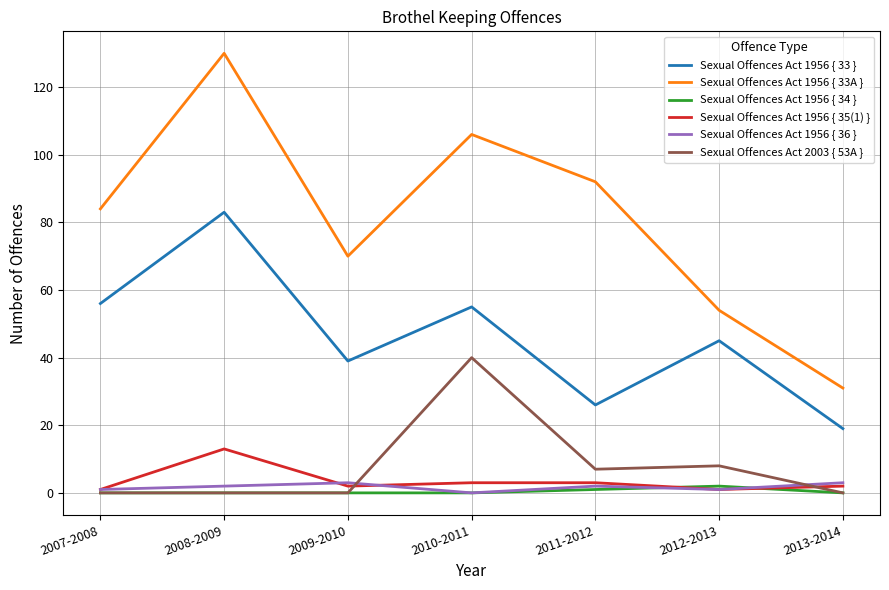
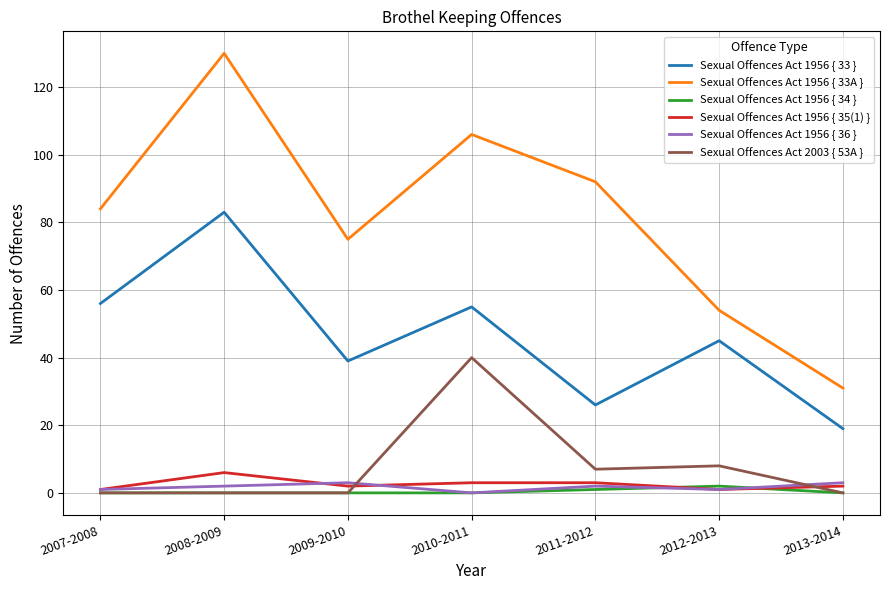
Sexual Offences Act 1956 { 35(1) }, 2008-2009: 13 -> 6
Sexual Offences Act 1956 { 33A }, 2009-2010: 70 -> 75
